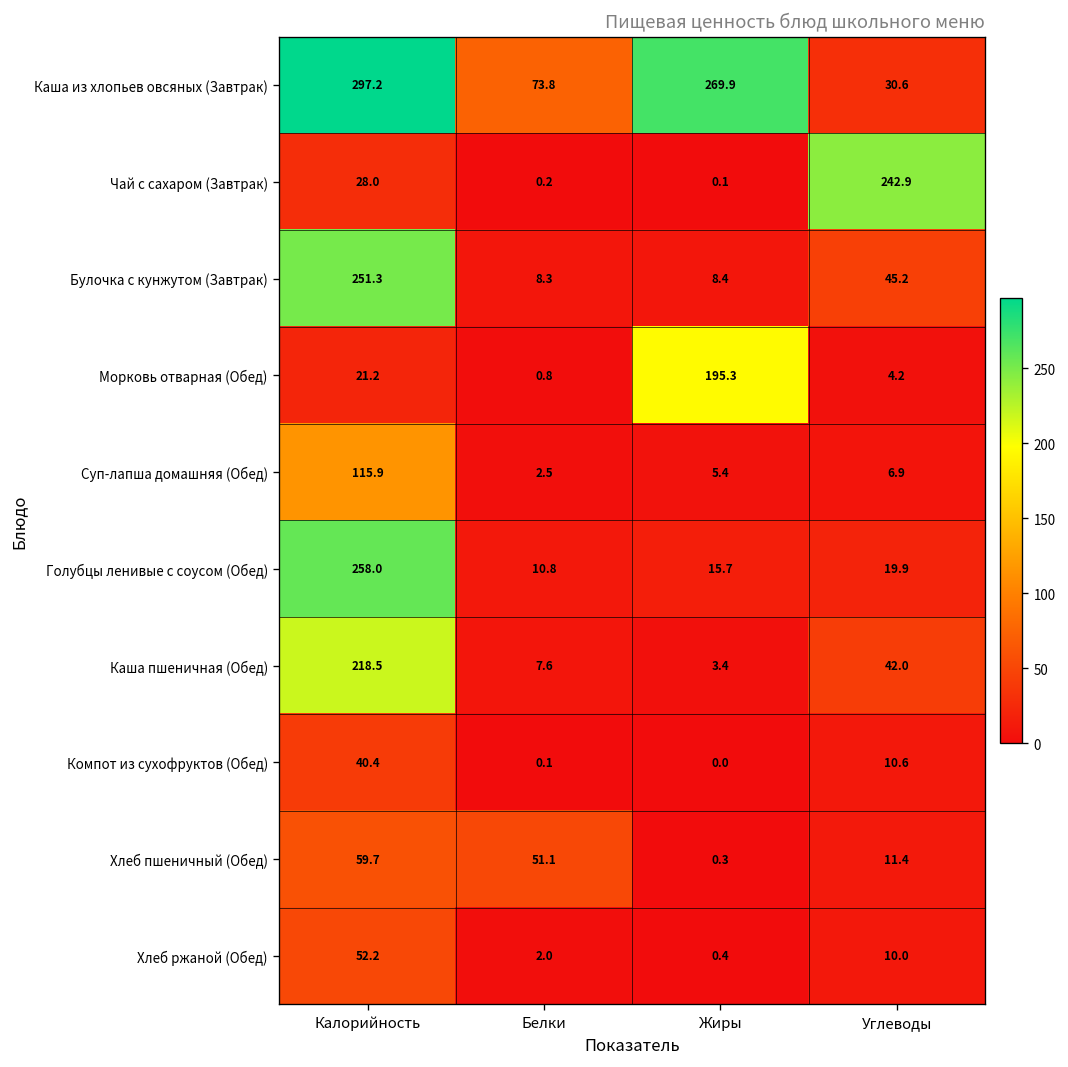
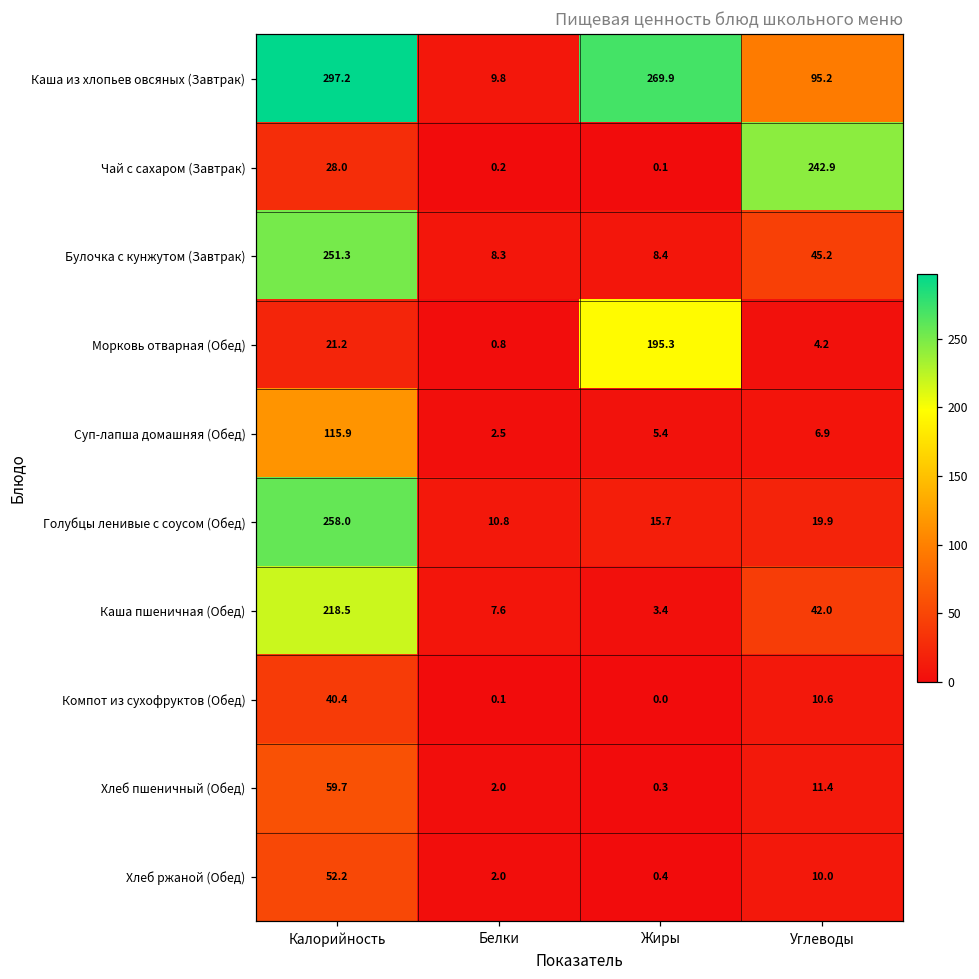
Каша из хлопьев овсяных (Завтрак), Белки: 73.8 -> 9.8
Каша из хлопьев овсяных (Завтрак), Углеводы: 30.6 -> 95.2
Хлеб пшеничный (Обед), Белки: 51.1 -> 2.0
